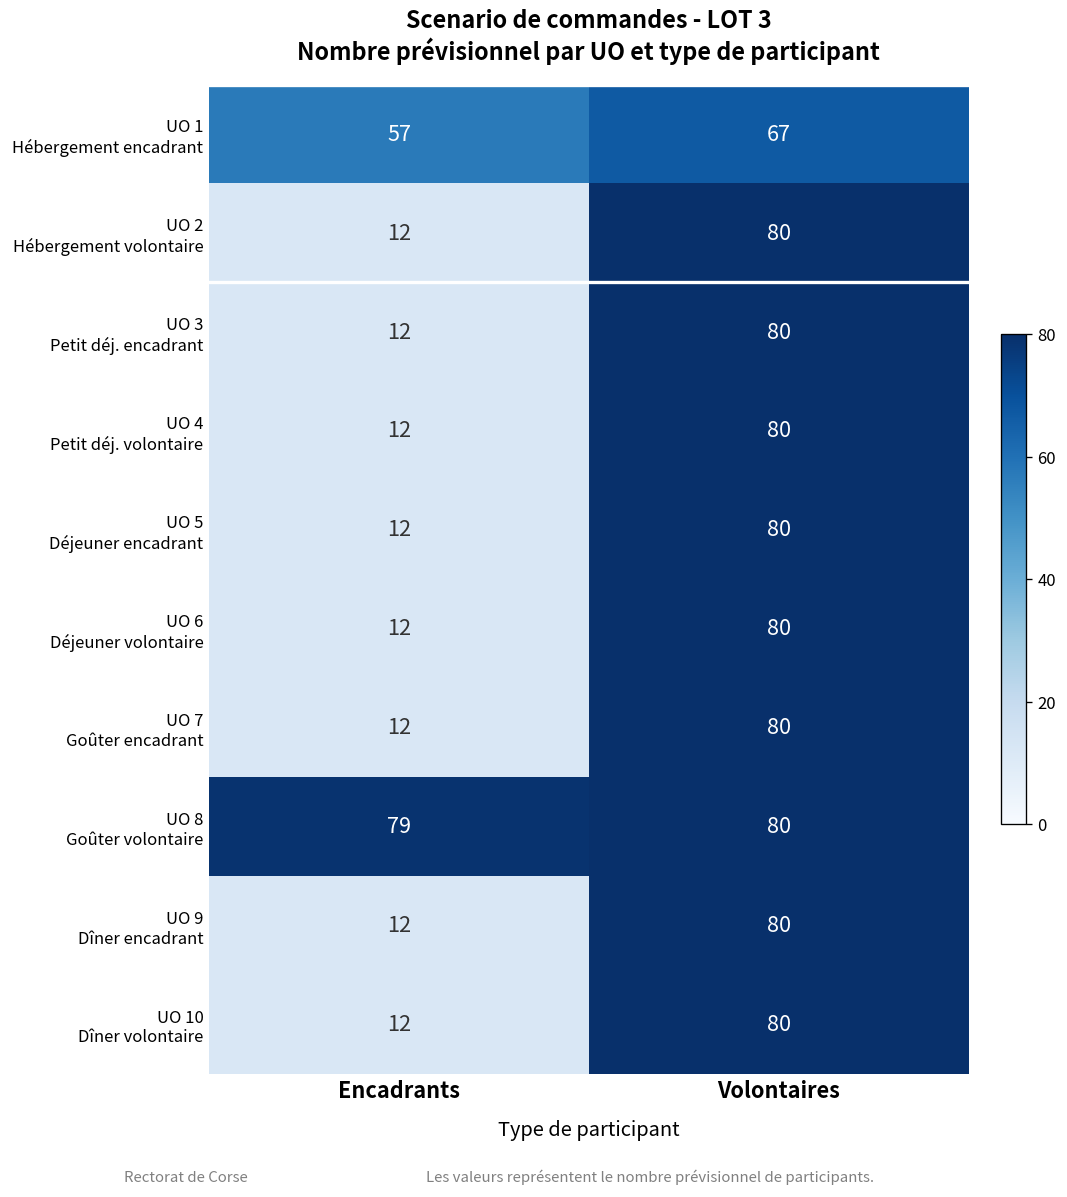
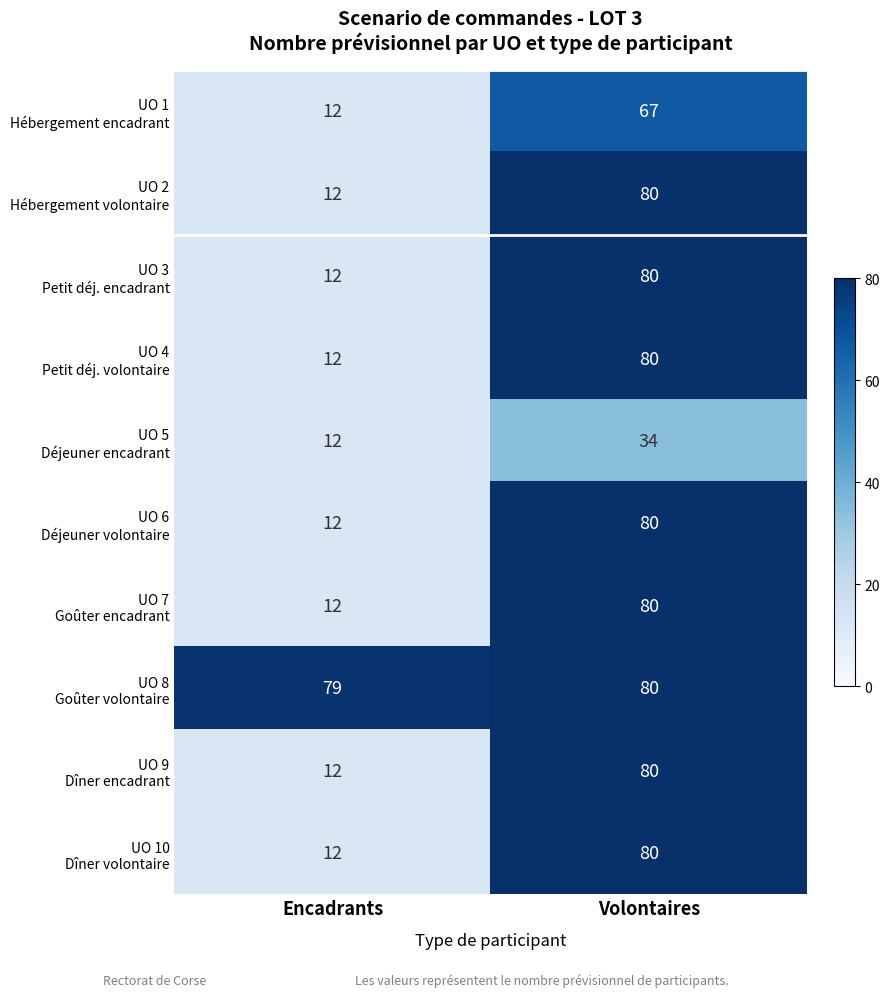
UO 1 Hébergement encadrant, Encadrants: 57 -> 12
UO 5 Déjeuner encadrant, Volontaires: 80 -> 34
